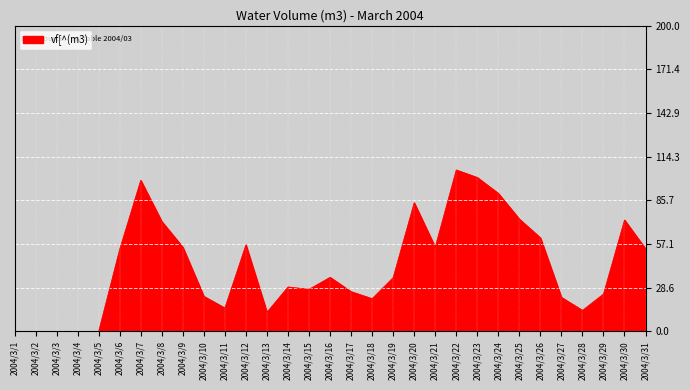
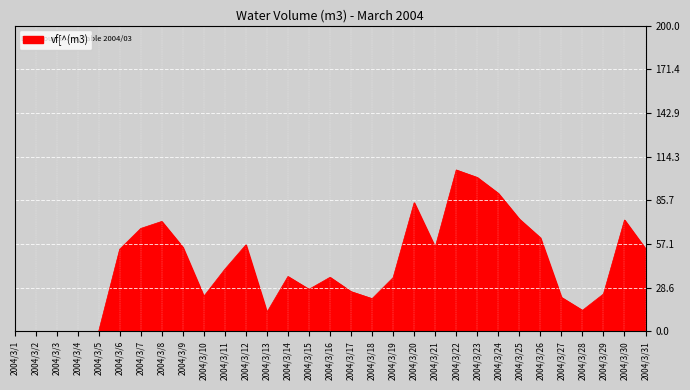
2004/3/7: 99 -> 67
2004/3/11: 15 -> 41
2004/3/14: 29 -> 36
